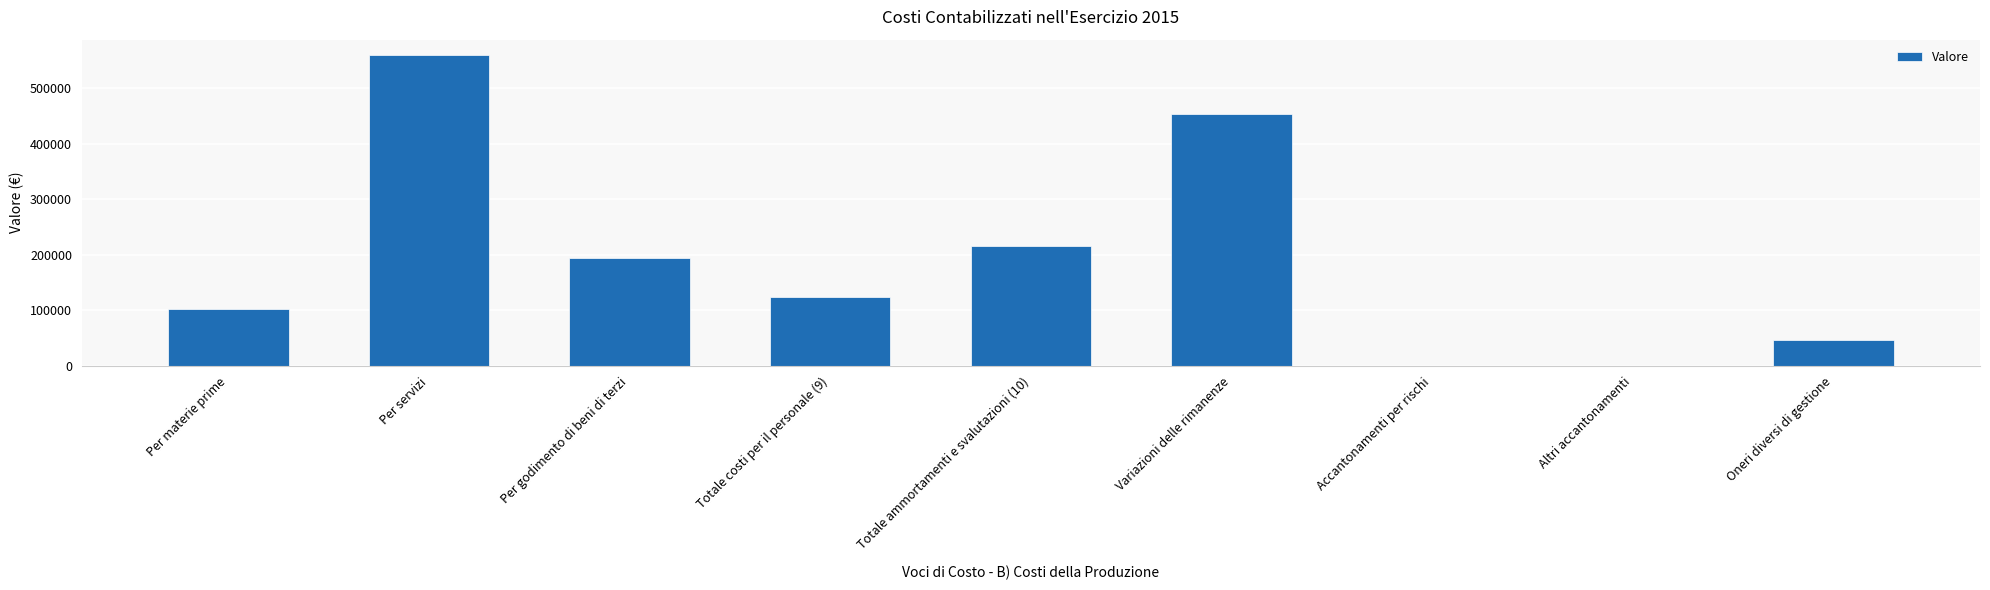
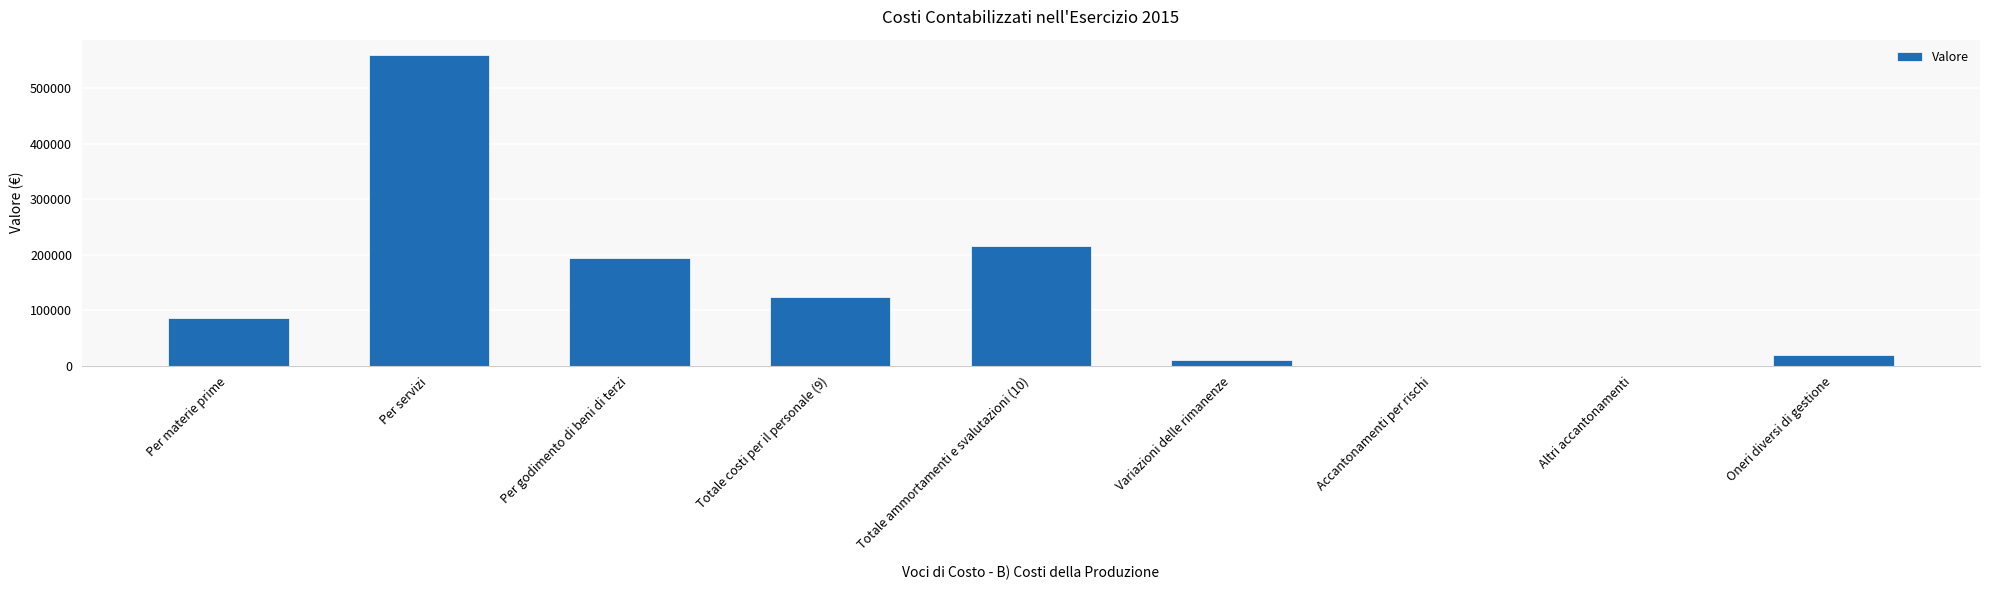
Per materie prime: 100000 -> 90000
Variazioni delle rimanenze: 450000 -> 10000
Oneri diversi di gestione: 50000 -> 20000
